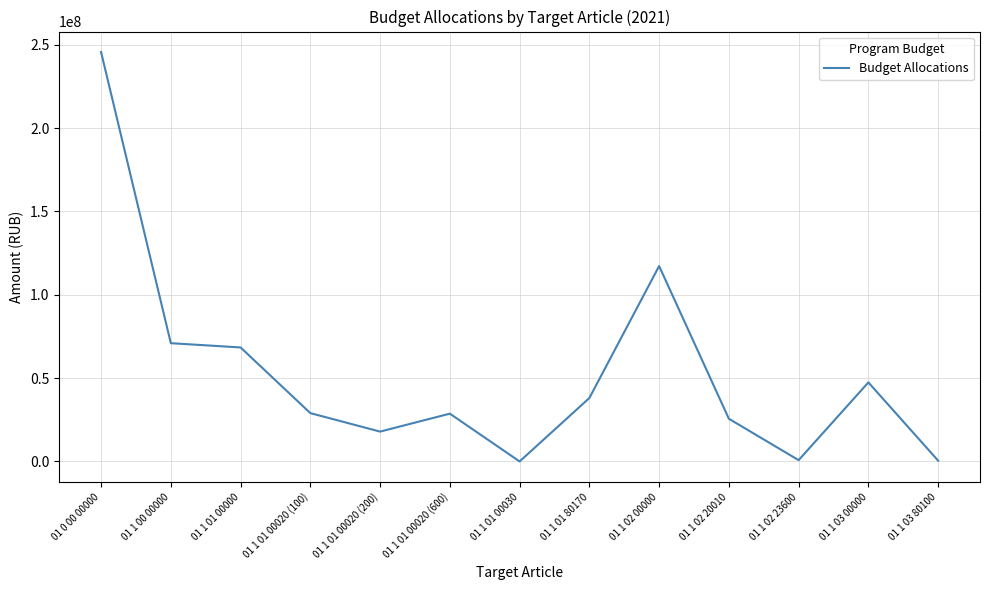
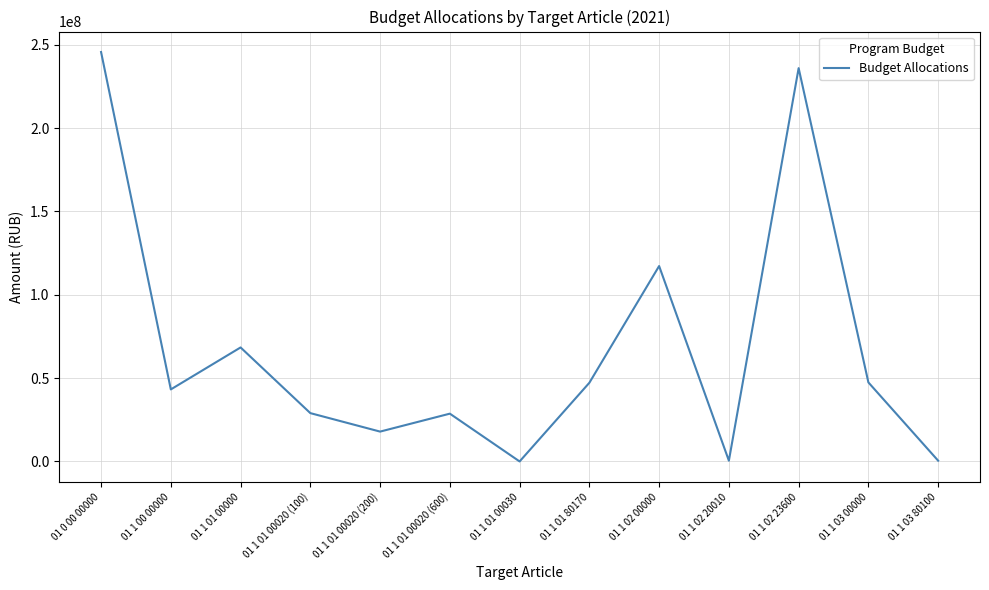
01 1 00 00000: 71000000 -> 43000000
01 1 01 80170: 38000000 -> 47000000
01 1 02 20010: 26000000 -> 0
01 1 02 23600: 1000000 -> 236000000
